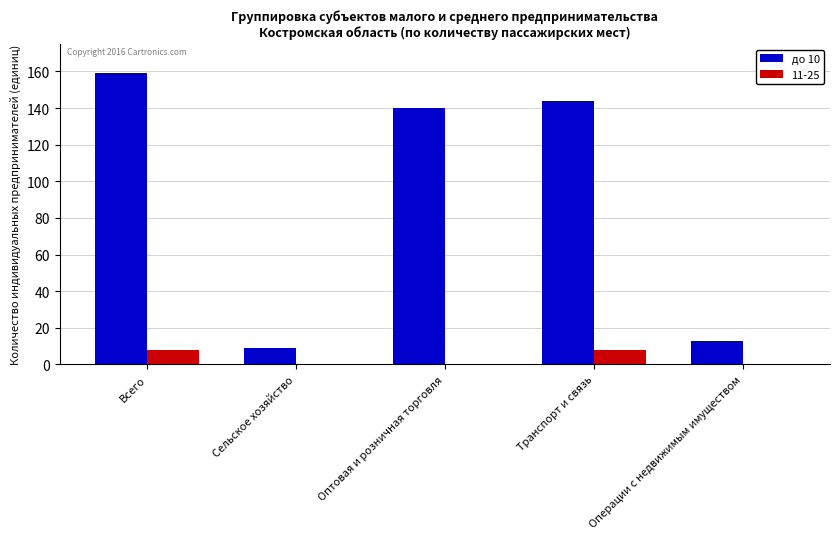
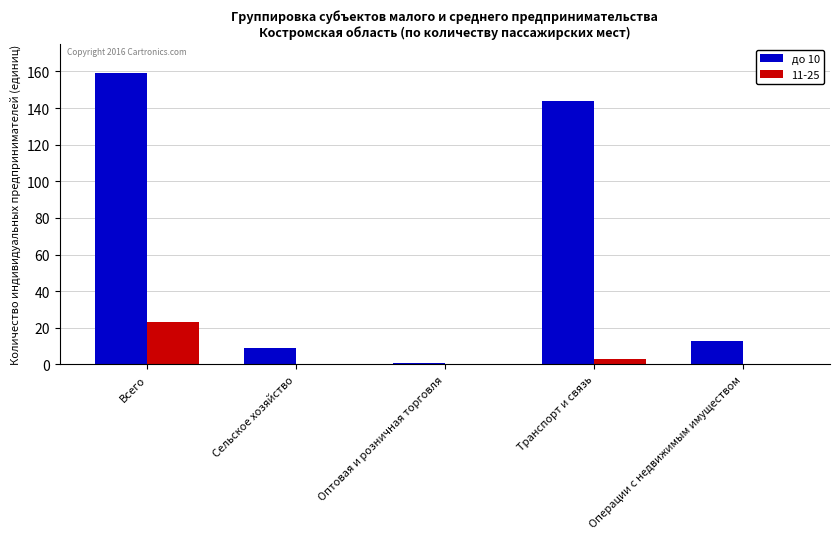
11-25, Всего: 8 -> 23
до 10, Оптовая и розничная торговля: 140 -> 1
11-25, Транспорт и связь: 8 -> 3
